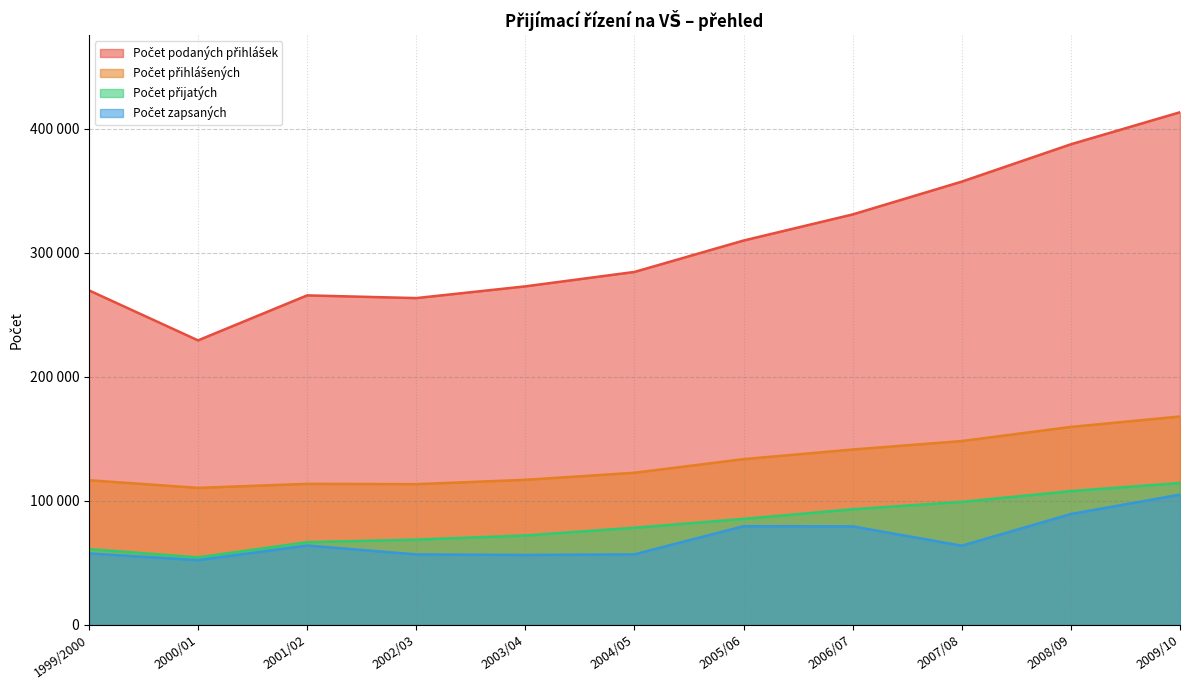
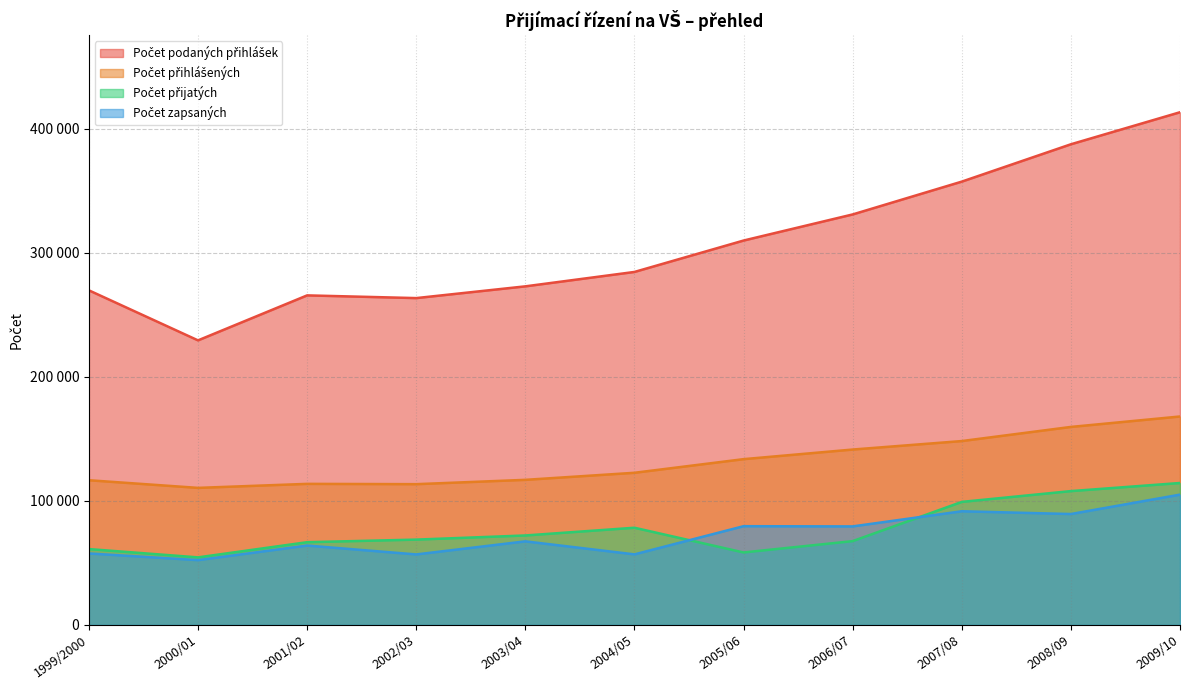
Počet zapsaných, 2003/04: 56000 -> 67000
Počet přijatých, 2005/06: 85000 -> 58000
Počet přijatých, 2006/07: 93000 -> 68000
Počet zapsaných, 2007/08: 64000 -> 92000
